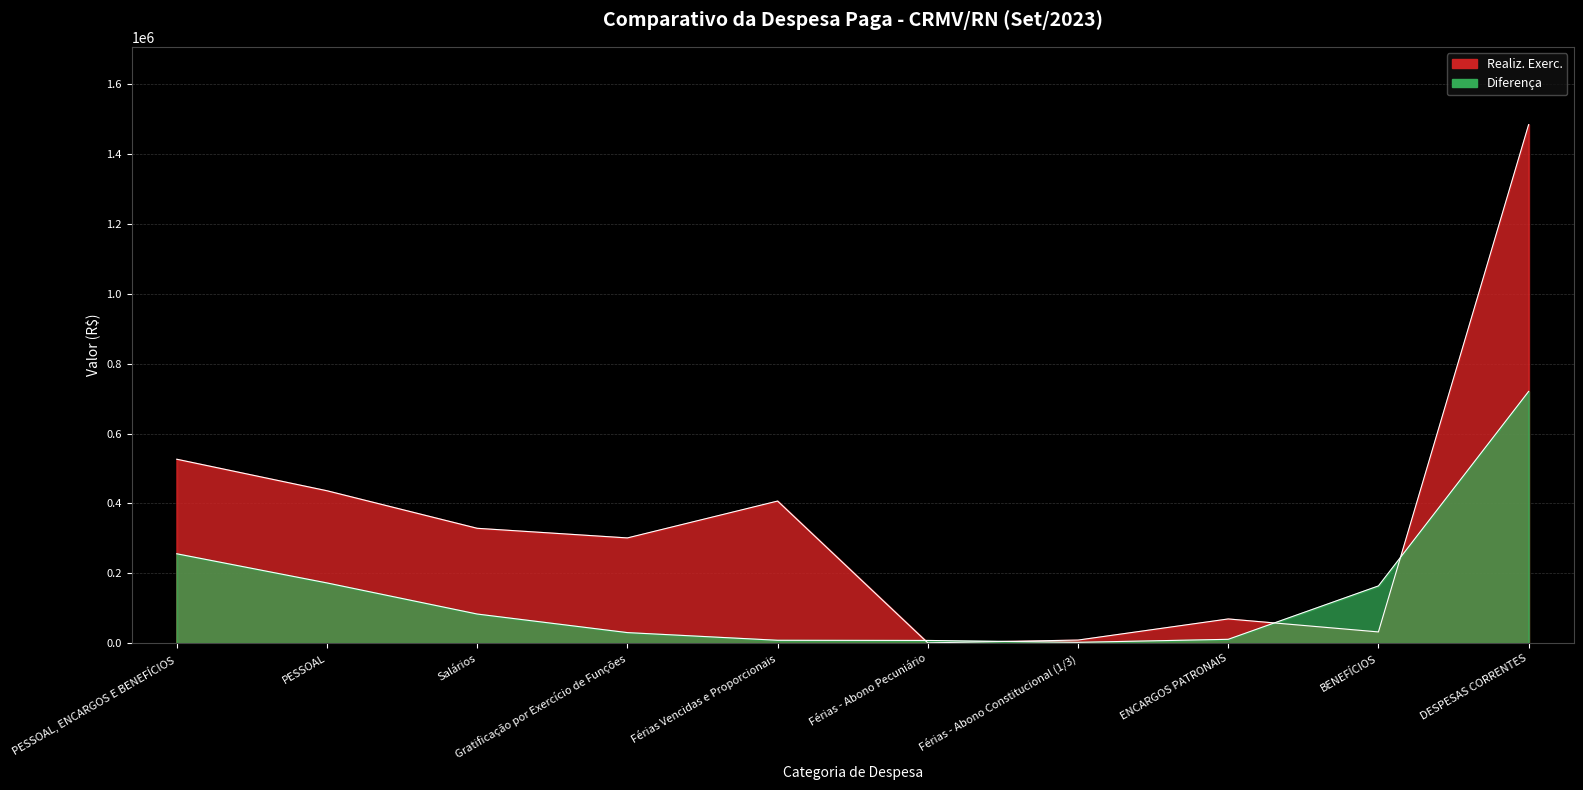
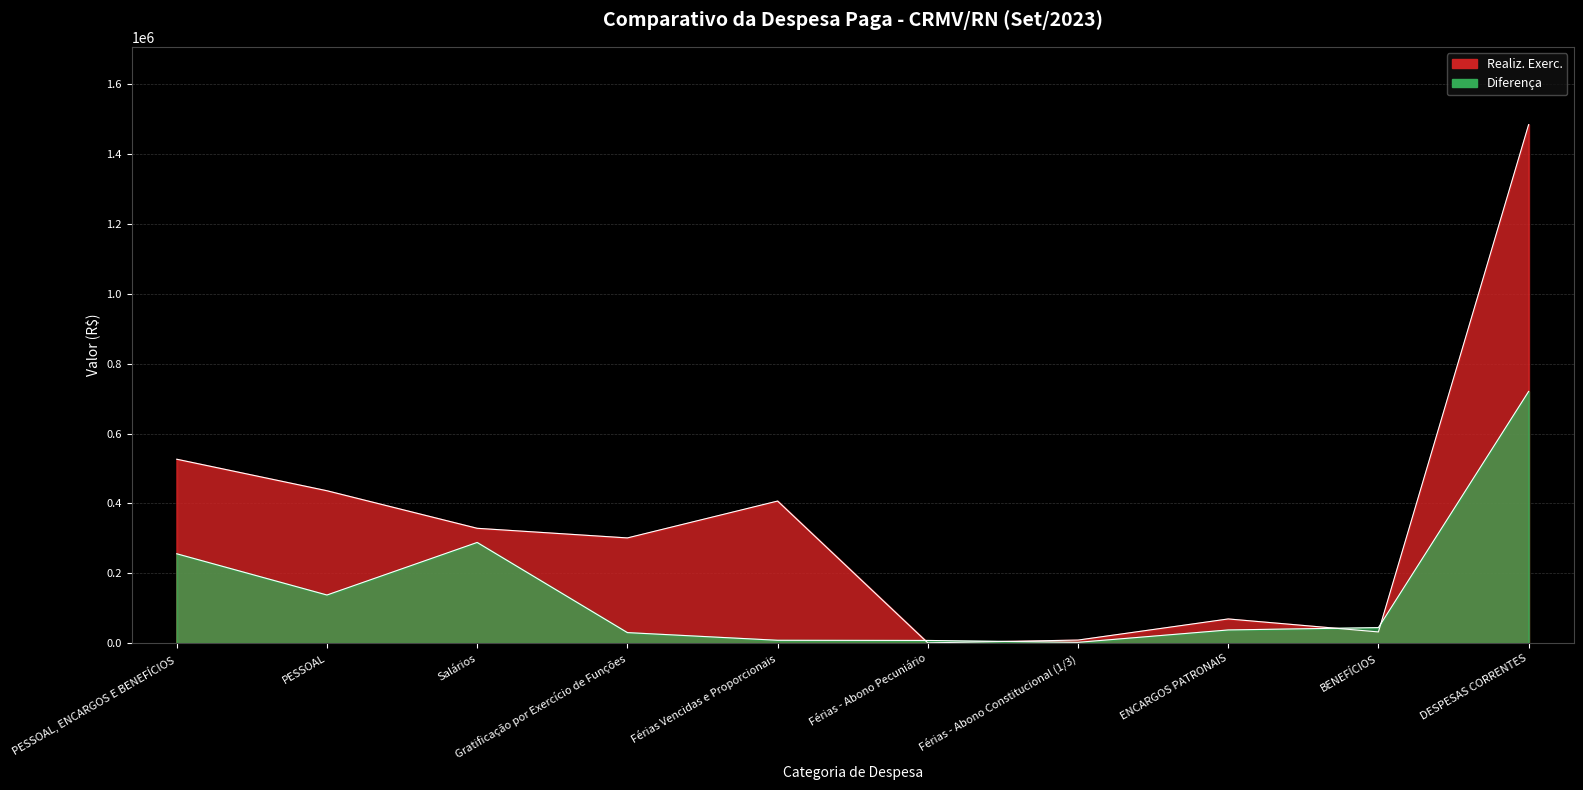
Diferença, PESSOAL: 170000 -> 140000
Diferença, Salários: 80000 -> 290000
Diferença, ENCARGOS PATRONAIS: 10000 -> 40000
Diferença, BENEFÍCIOS: 160000 -> 50000
